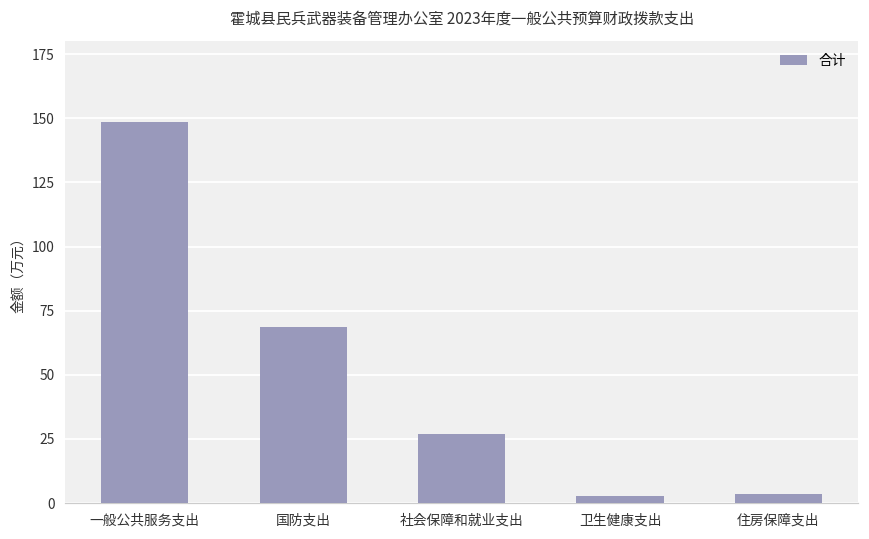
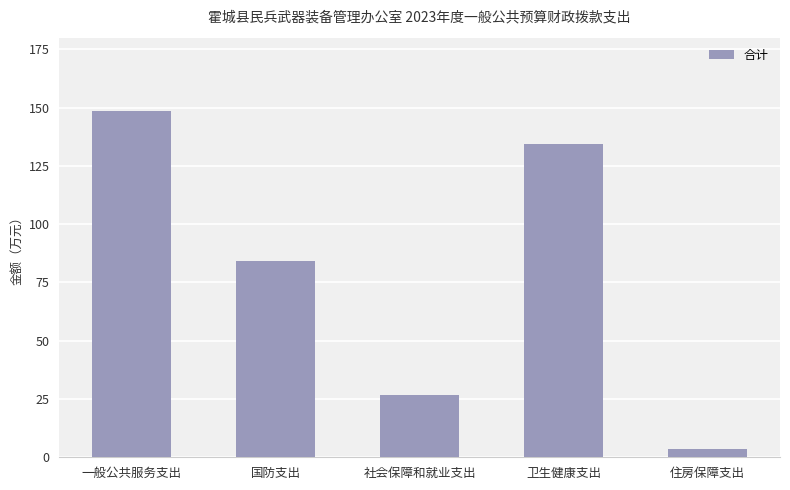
国防支出: 69 -> 84
卫生健康支出: 3 -> 134
